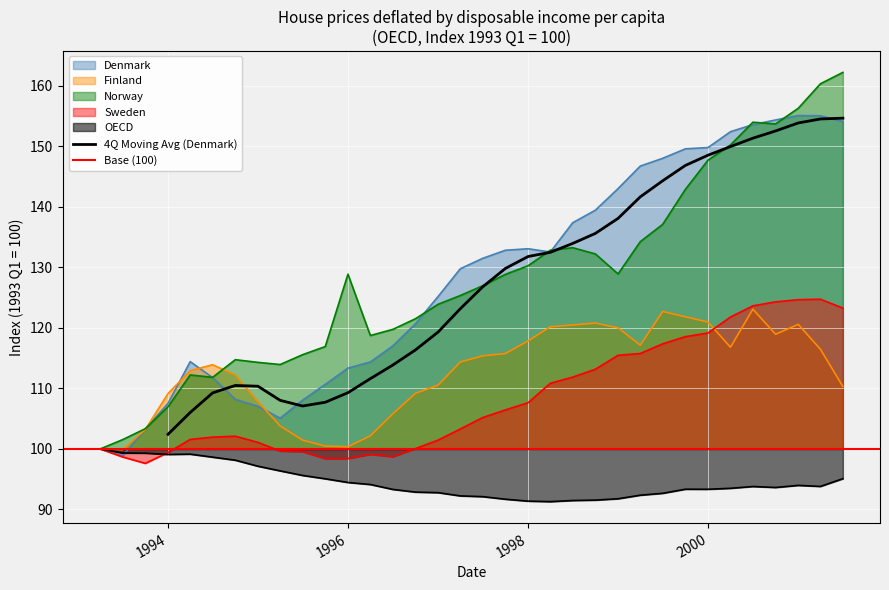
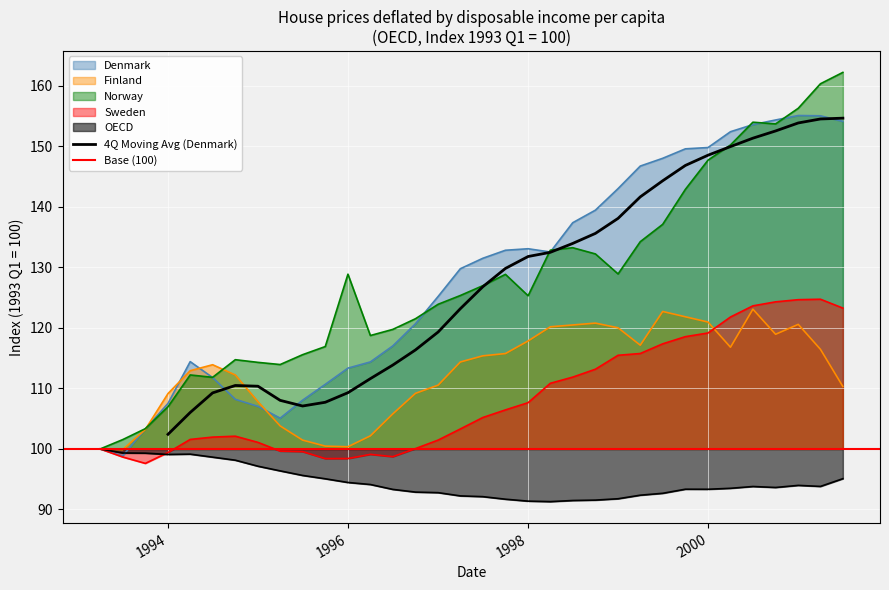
Norway, 1998: 130 -> 125
